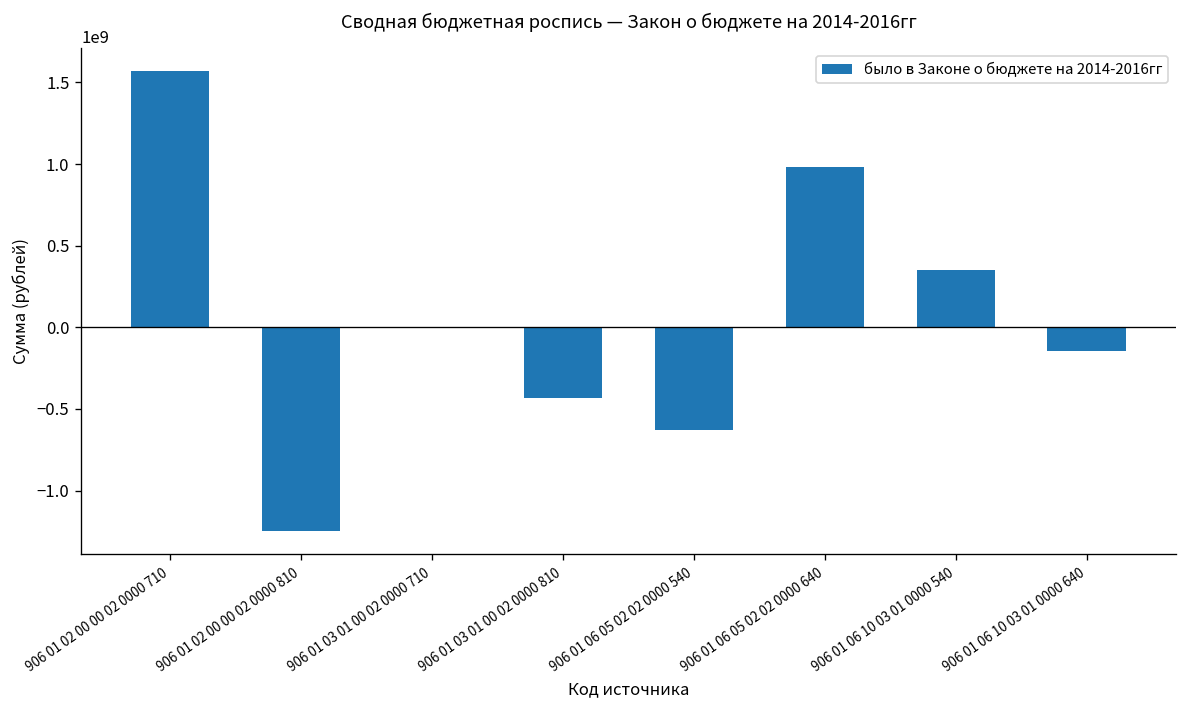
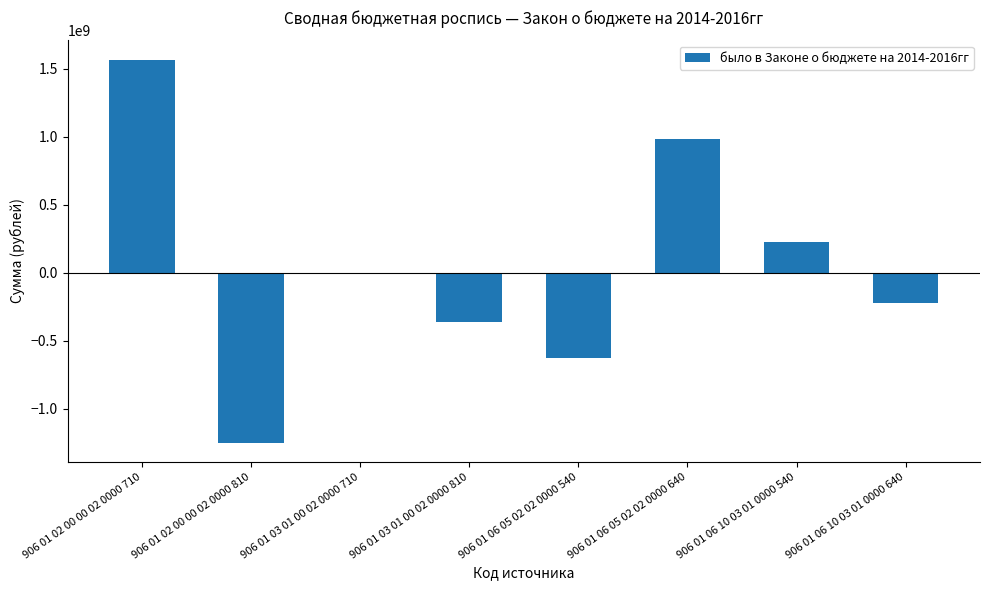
906 01 03 01 00 02 0000 810: -430000000 -> -360000000
906 01 06 10 03 01 0000 540: 350000000 -> 220000000
906 01 06 10 03 01 0000 640: -150000000 -> -220000000
